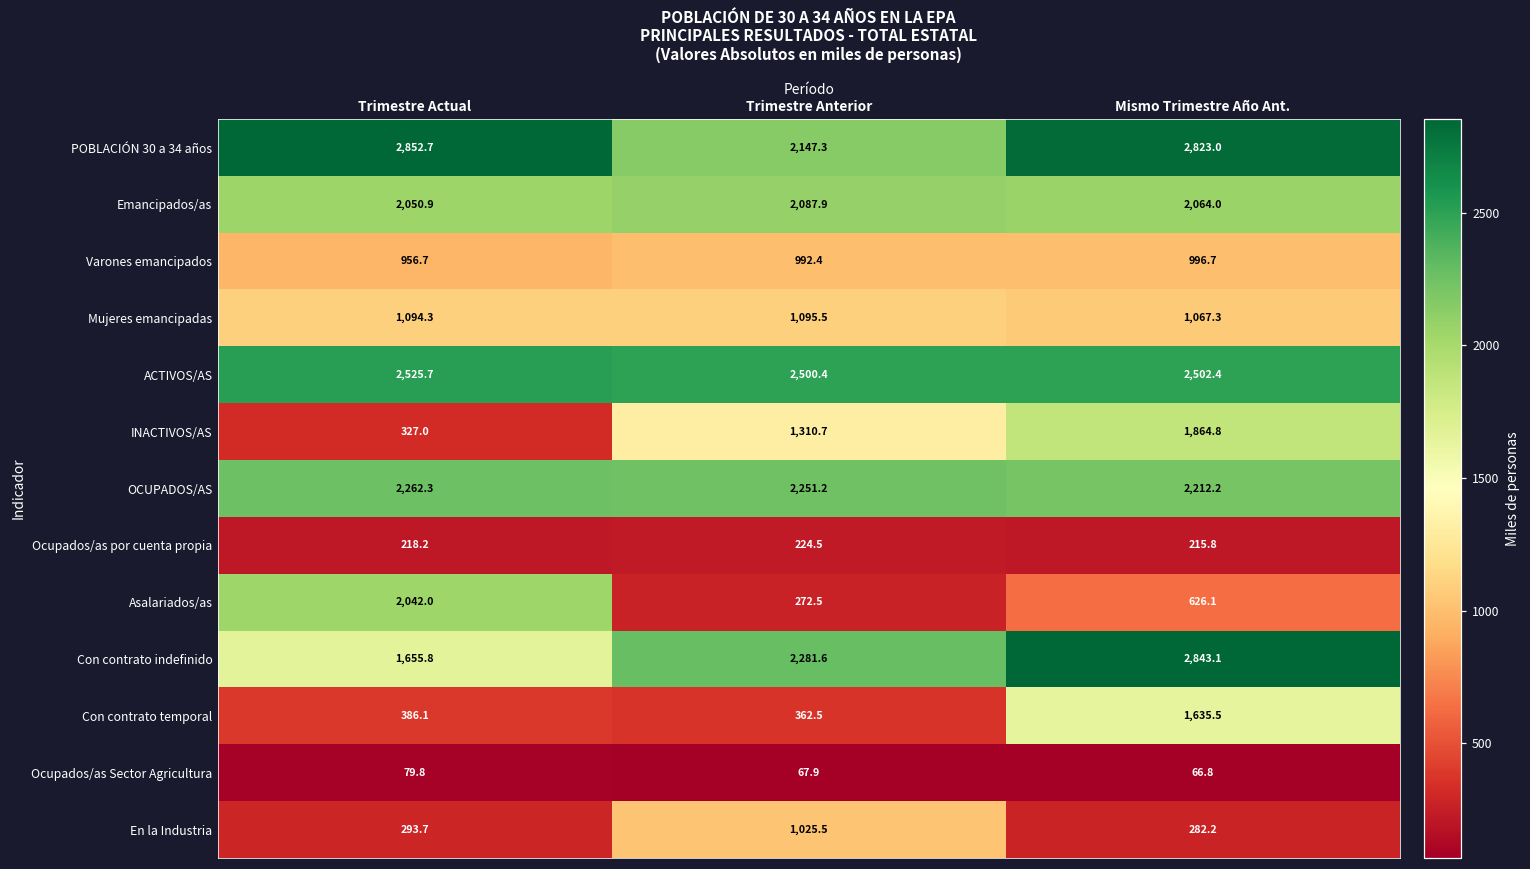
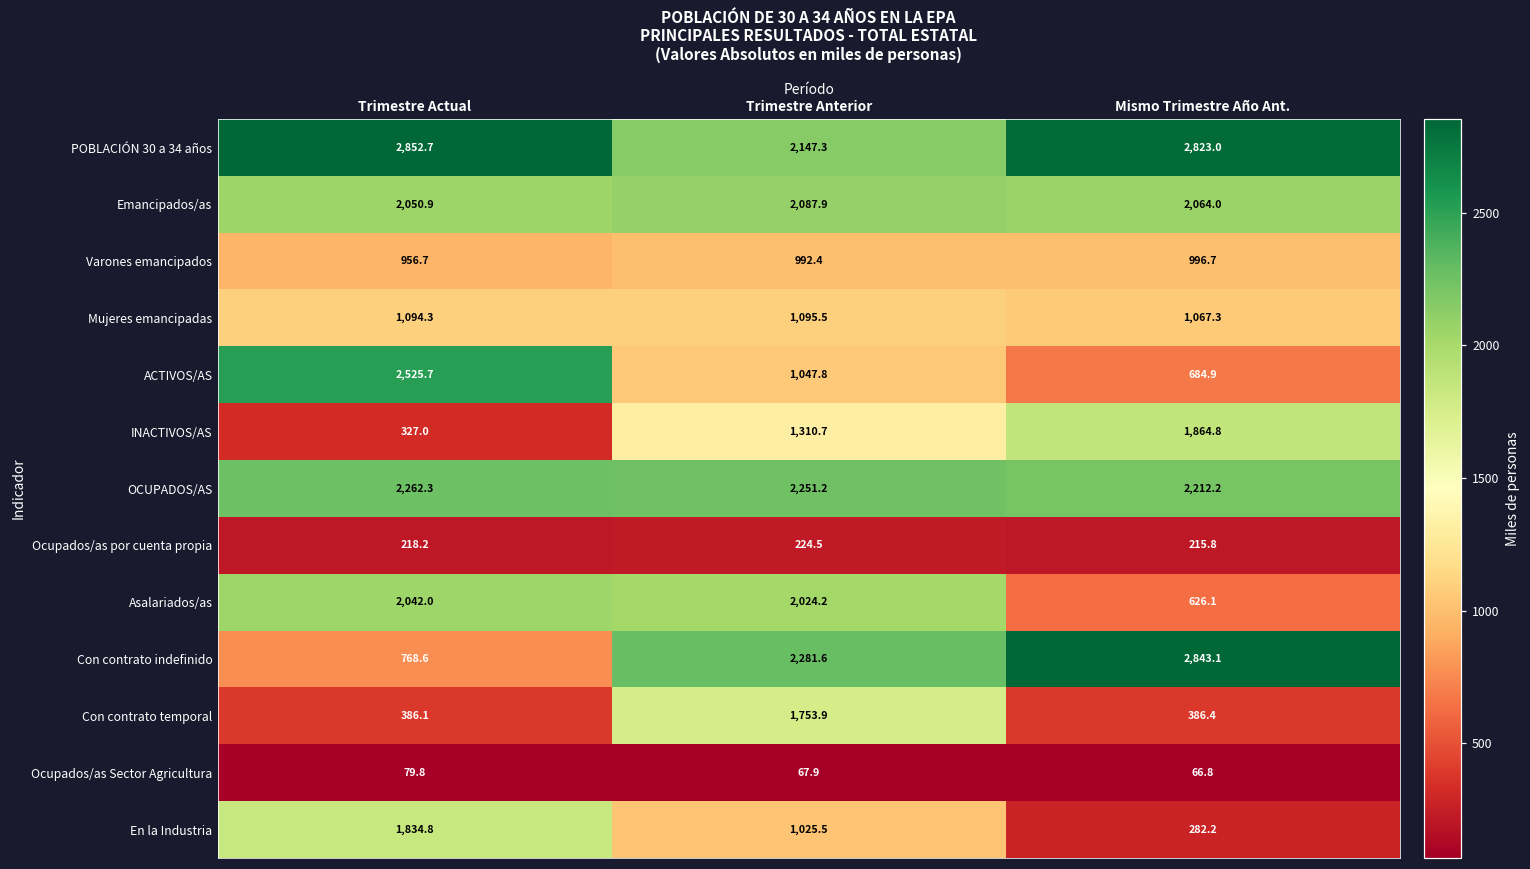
ACTIVOS/AS, Trimestre Anterior: 2,500.4 -> 1,047.8
ACTIVOS/AS, Mismo Trimestre Año Ant.: 2,502.4 -> 684.9
Asalariados/as, Trimestre Anterior: 272.5 -> 2,024.2
Con contrato indefinido, Trimestre Actual: 1,655.8 -> 768.6
Con contrato temporal, Trimestre Anterior: 362.5 -> 1,753.9
Con contrato temporal, Mismo Trimestre Año Ant.: 1,635.5 -> 386.4
En la Industria, Trimestre Actual: 293.7 -> 1,834.8
